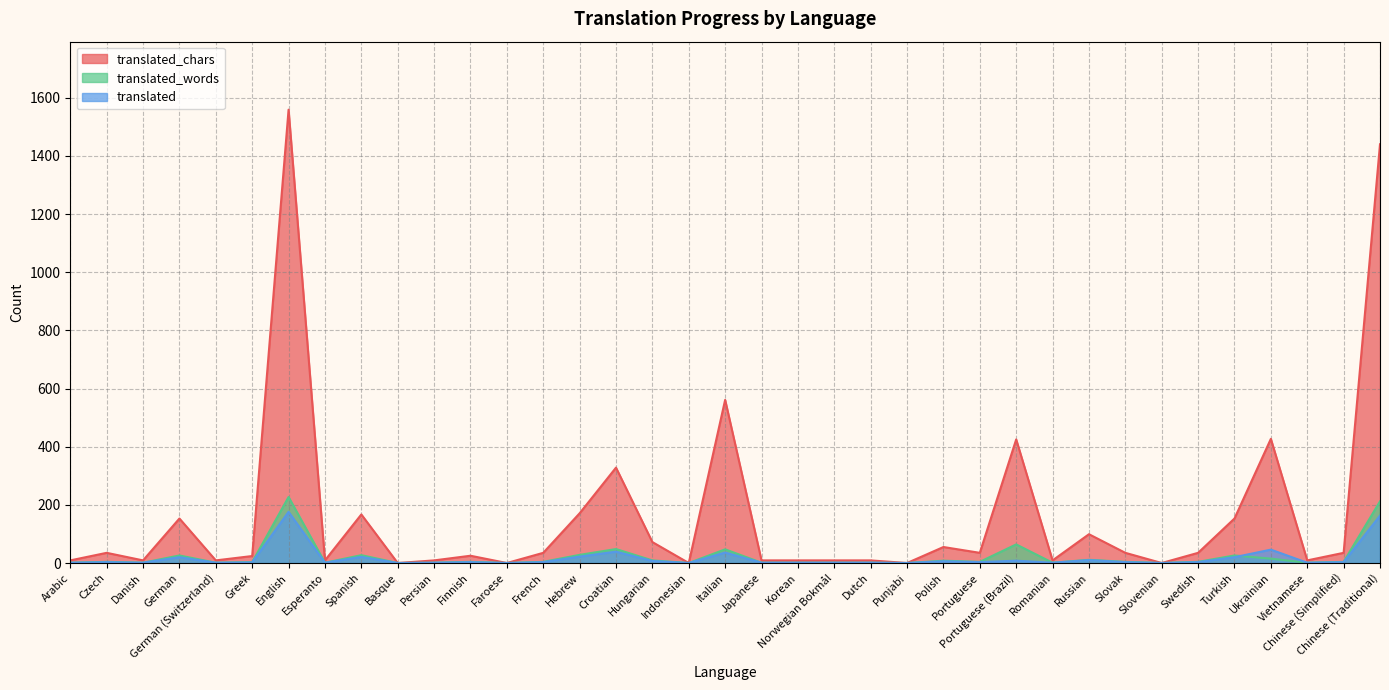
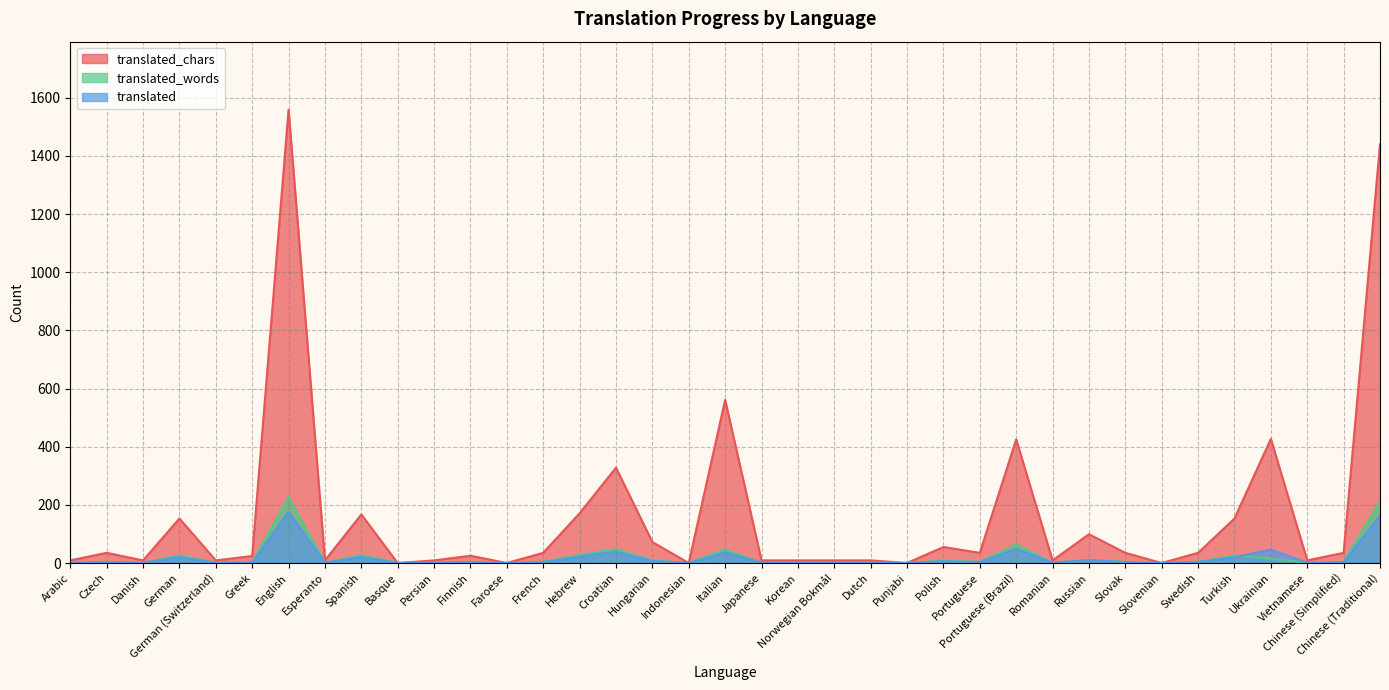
translated, Portuguese (Brazil): 10 -> 50
